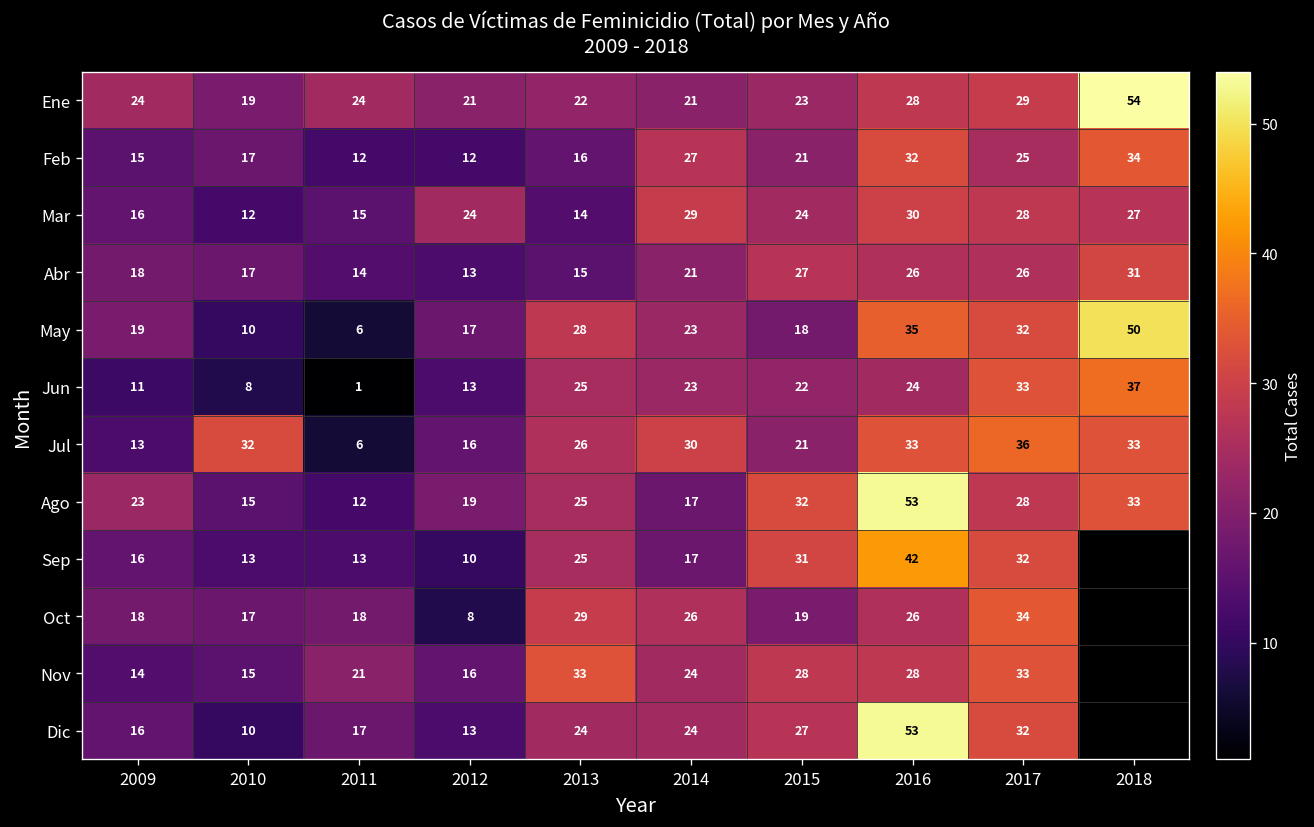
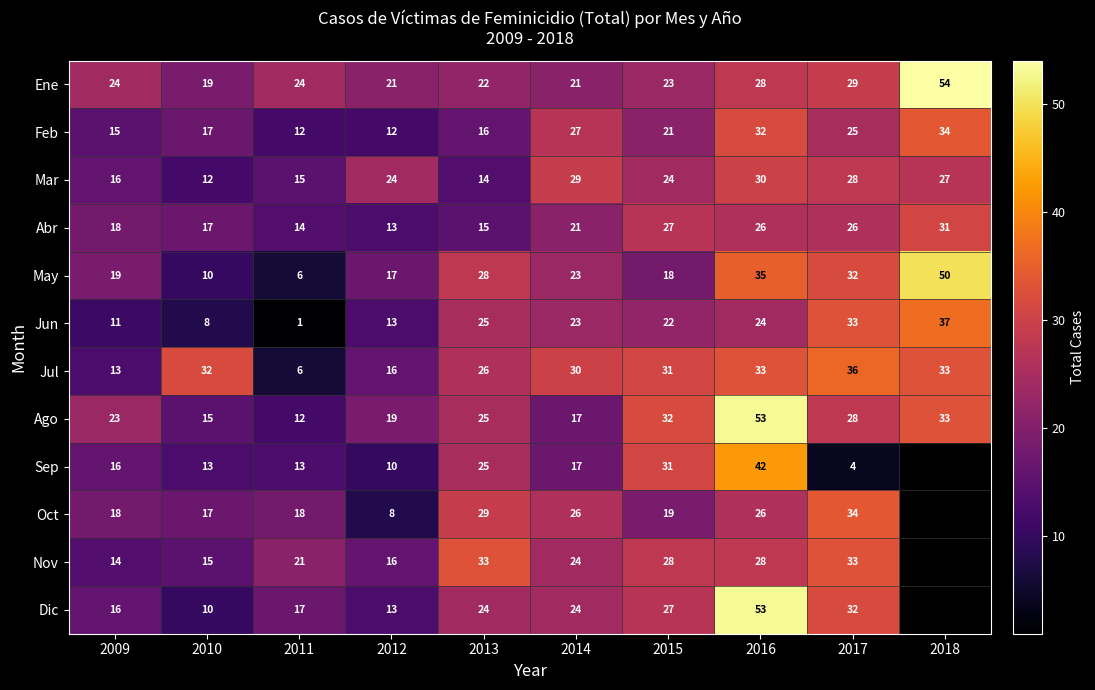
Jul, 2015: 21 -> 31
Sep, 2017: 32 -> 4
